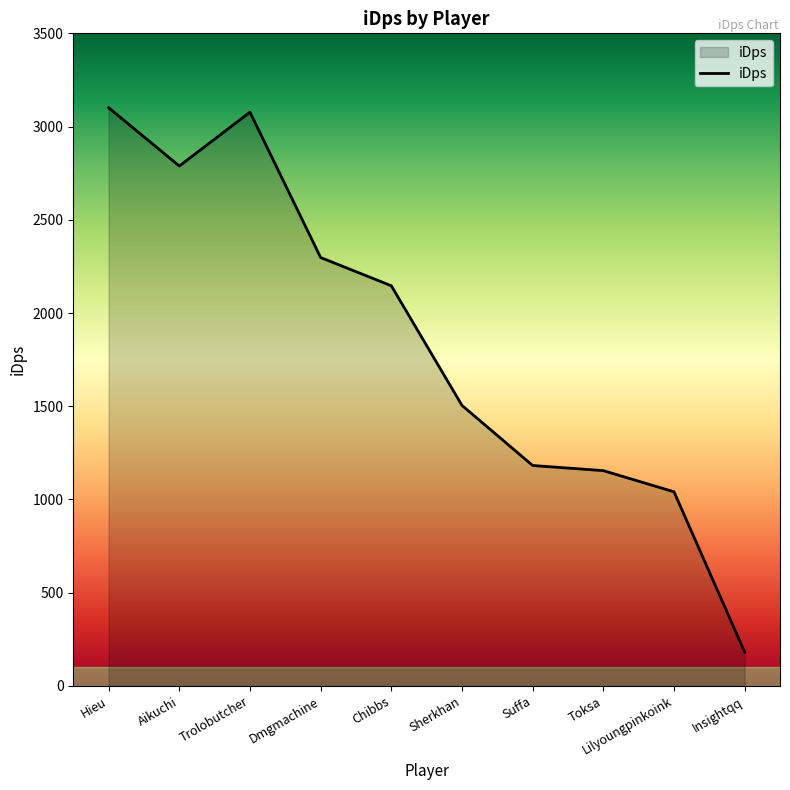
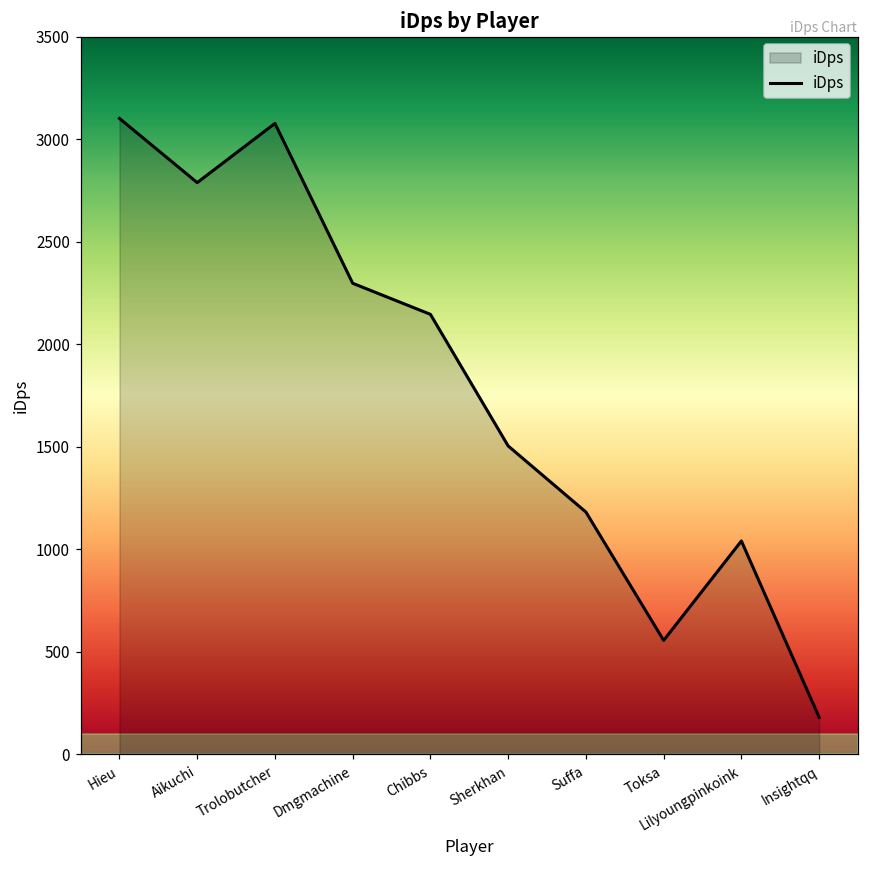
Toksa: 1150 -> 560
